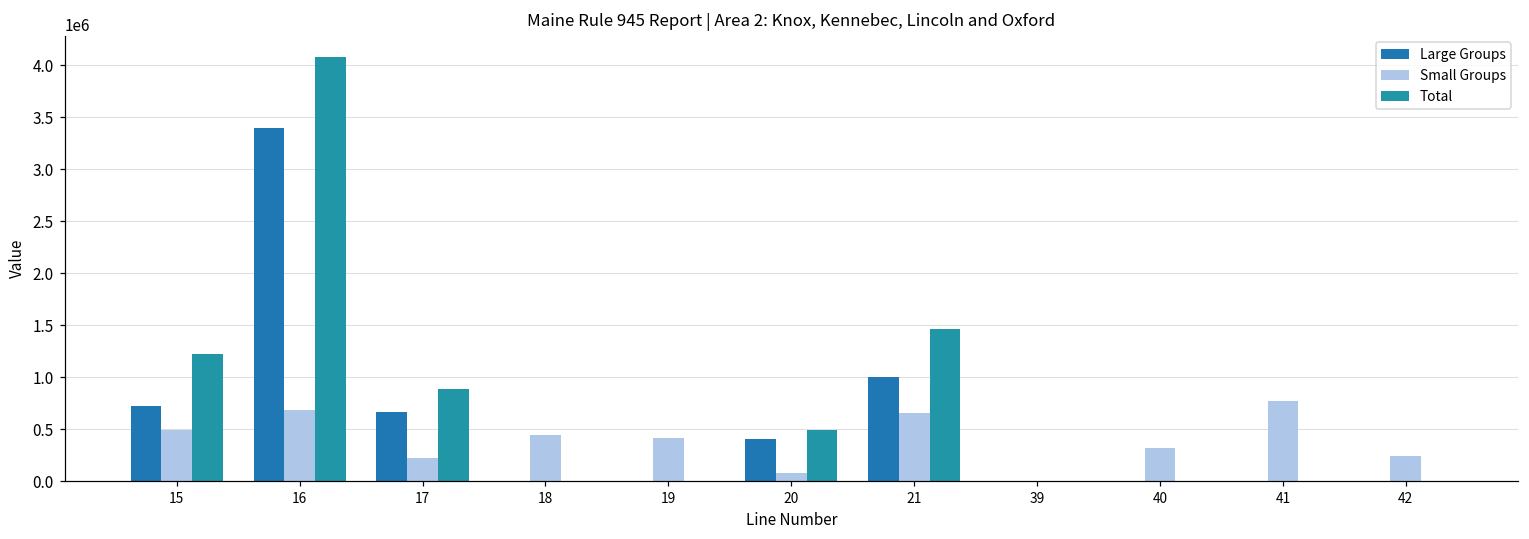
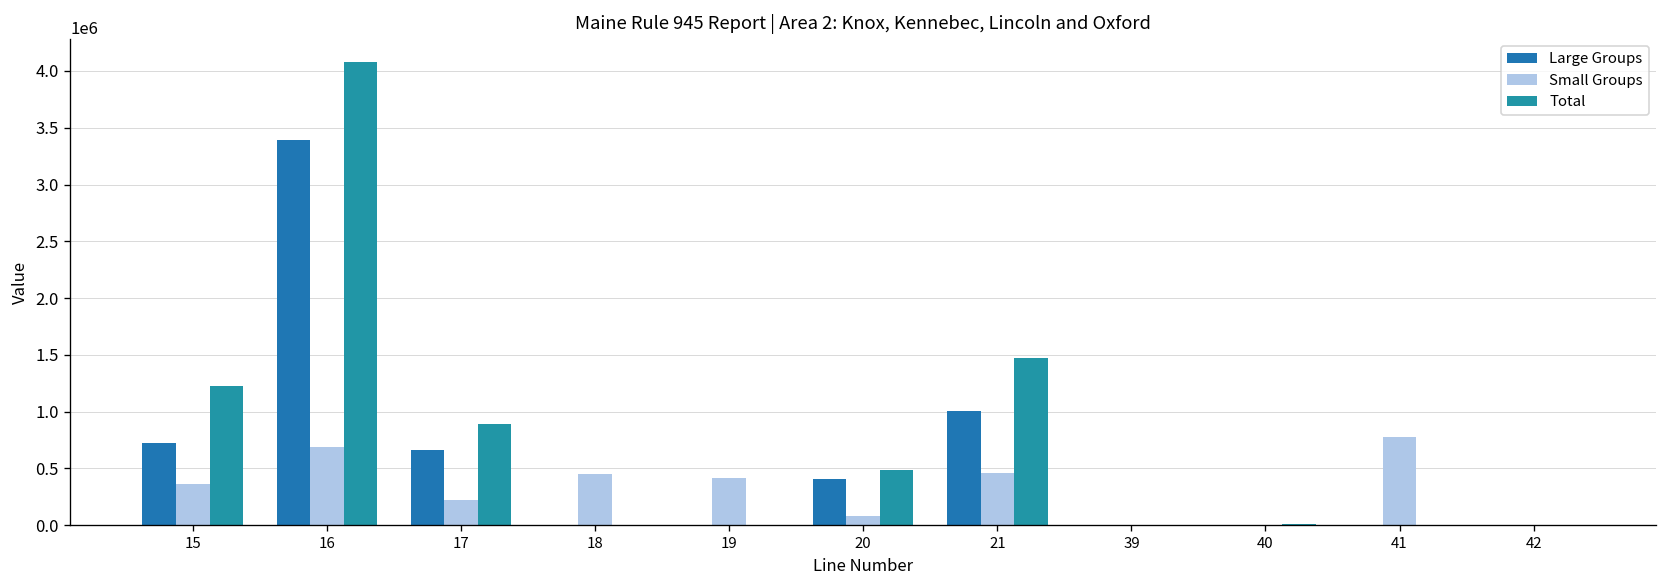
Small Groups, 15: 500000 -> 400000
Small Groups, 21: 700000 -> 500000
Small Groups, 40: 300000 -> 0
Small Groups, 42: 200000 -> 0
